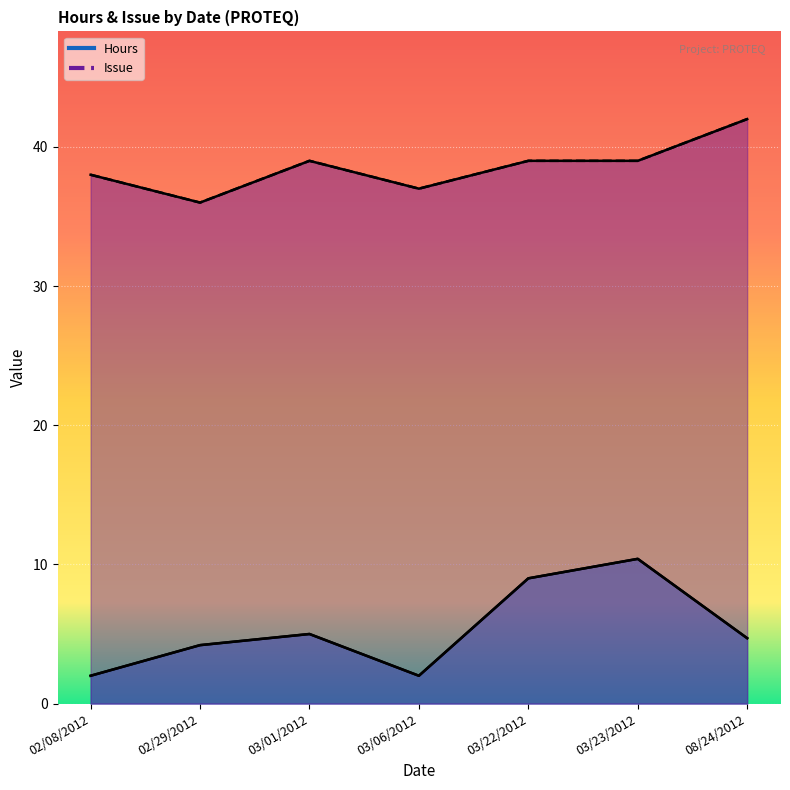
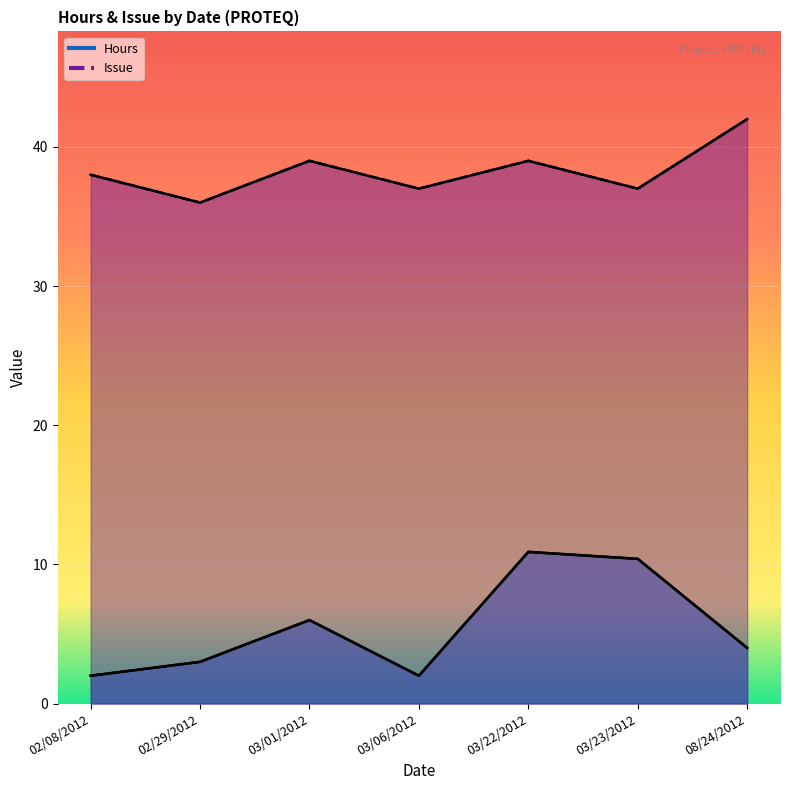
Hours, 02/29/2012: 4.2 -> 3.0
Hours, 03/01/2012: 5 -> 6
Hours, 03/22/2012: 9.0 -> 10.9
Issue, 03/23/2012: 39 -> 37
Hours, 08/24/2012: 4.7 -> 4.0
